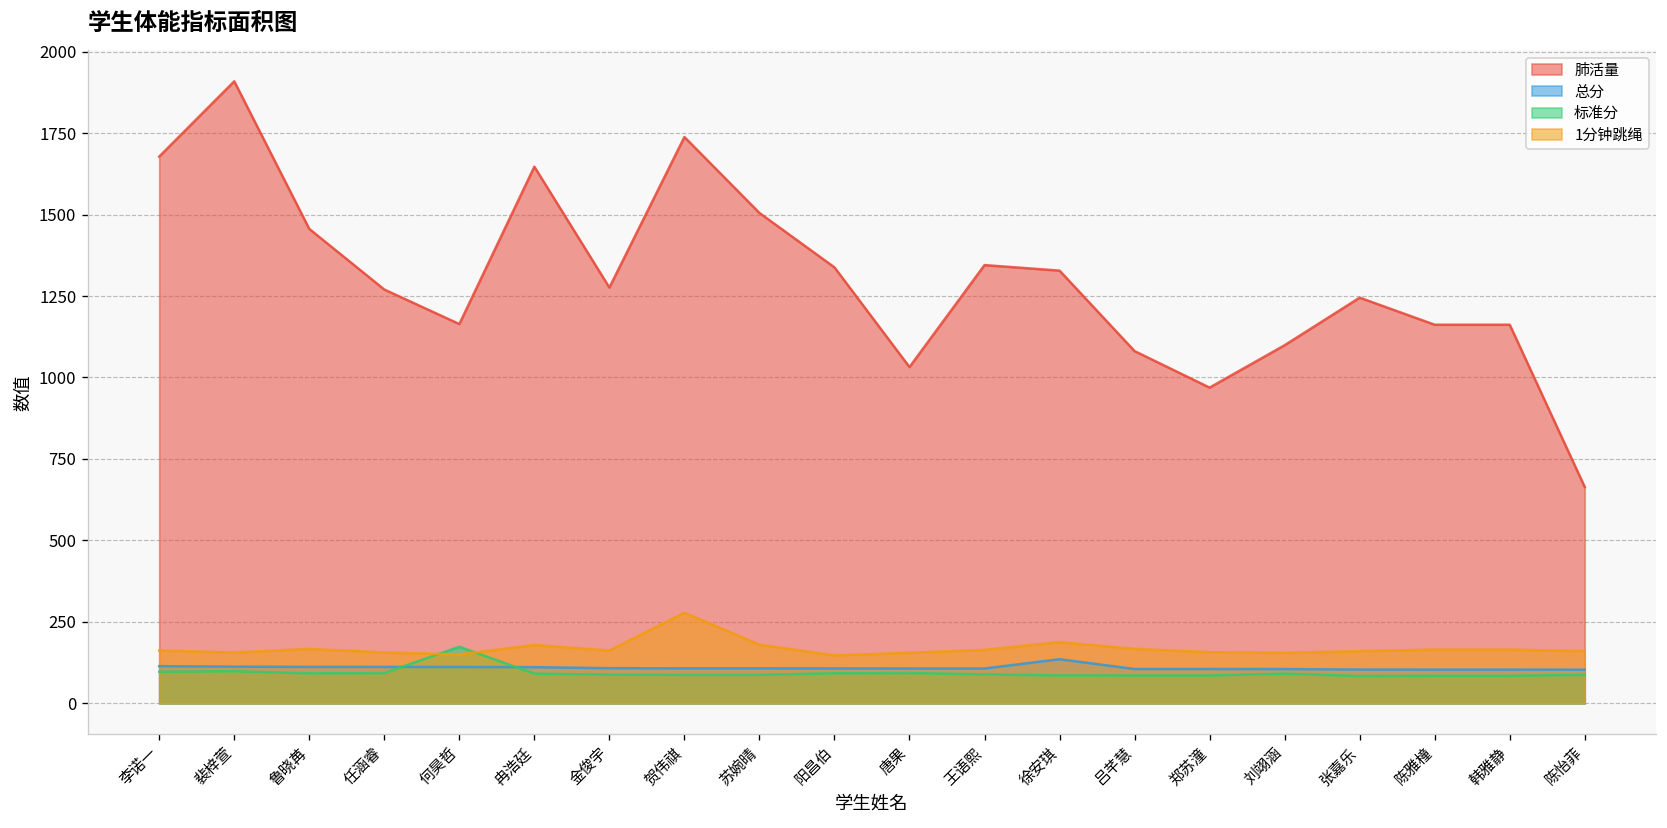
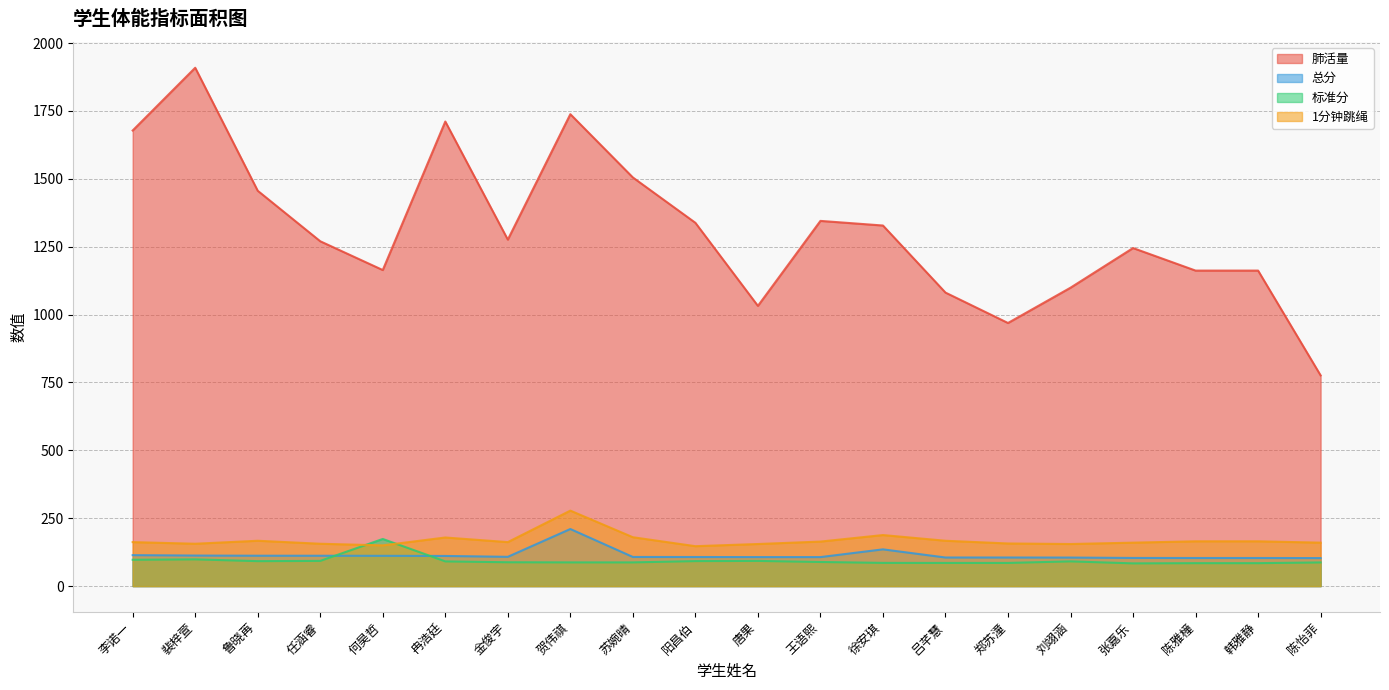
肺活量, 冉浩廷: 1650 -> 1710
总分, 贺伟祺: 110 -> 210
肺活量, 陈怡菲: 660 -> 780
